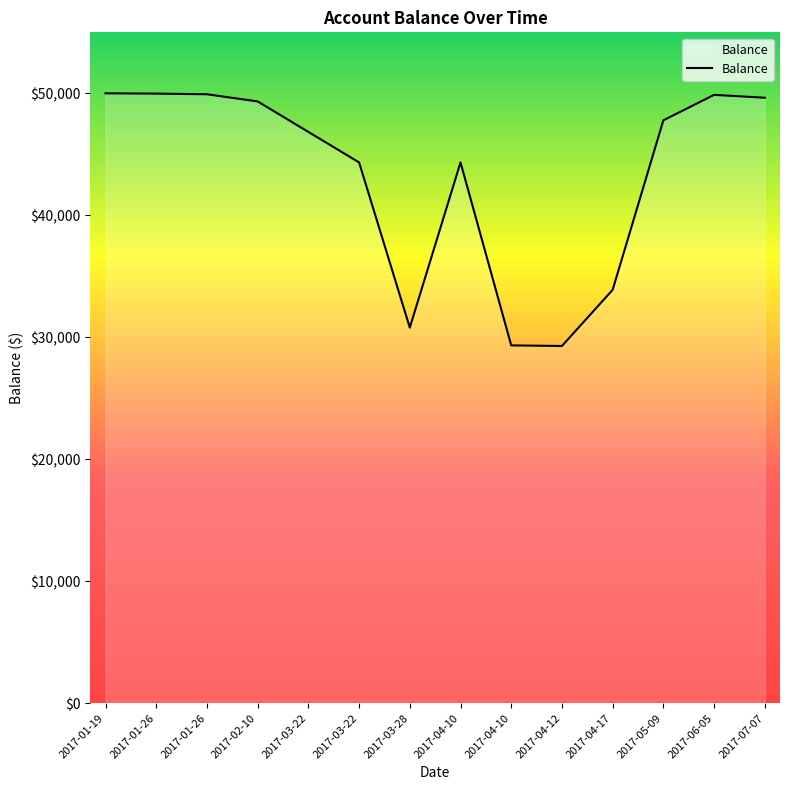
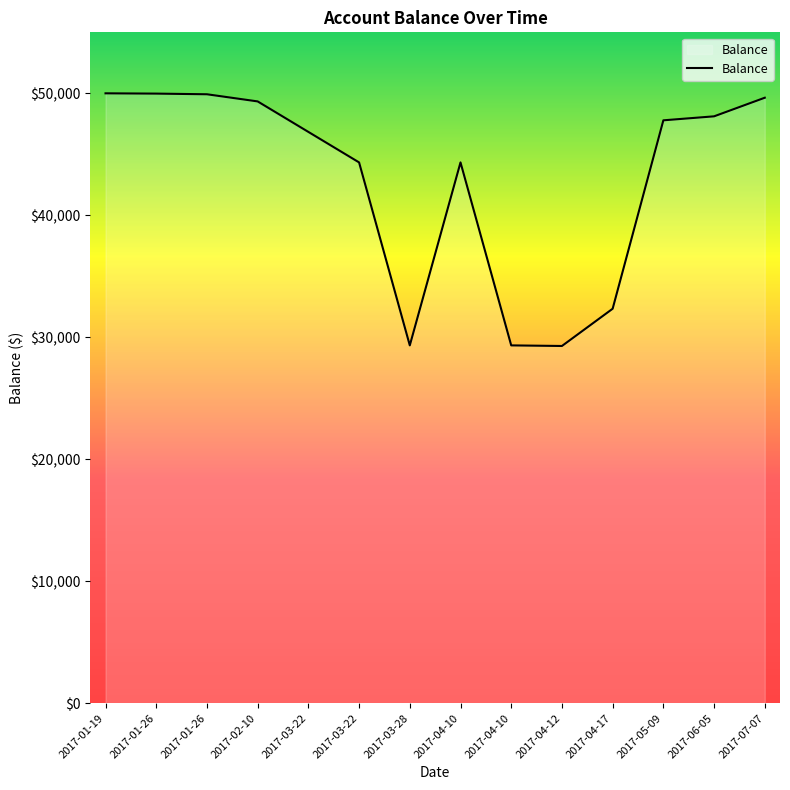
2017-03-28: $30,800 -> $29,300
2017-04-17: $33,900 -> $32,300
2017-06-05: $49,900 -> $48,100
